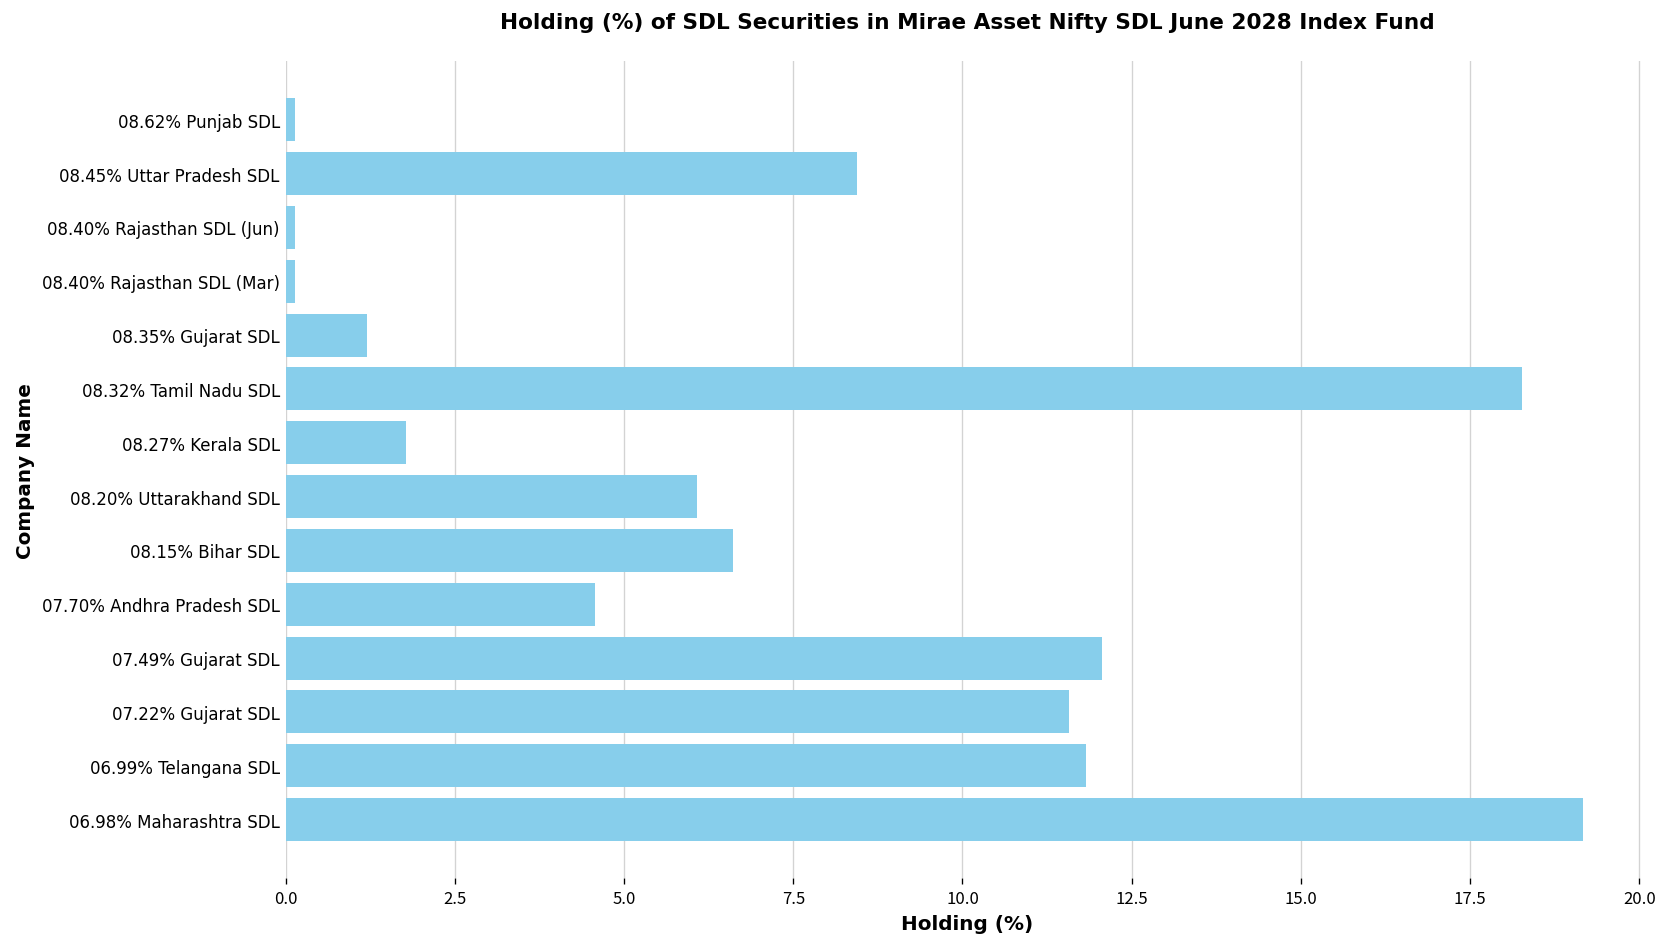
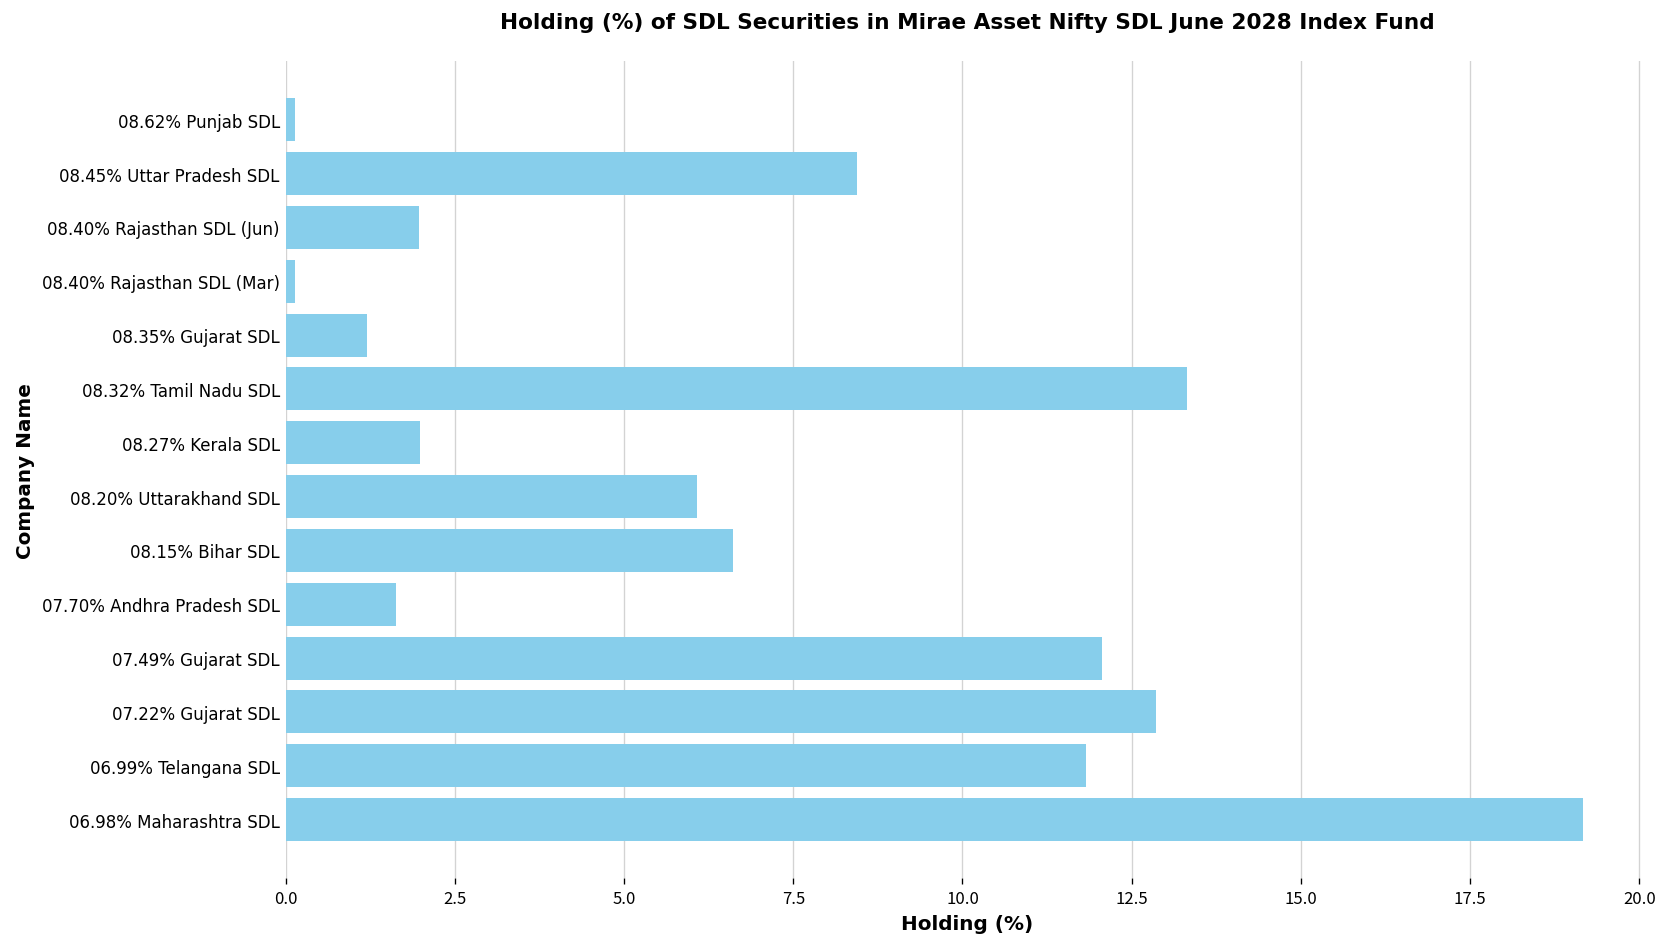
08.40% Rajasthan SDL (Jun): 0.1 -> 2.0
08.32% Tamil Nadu SDL: 18.3 -> 13.3
08.27% Kerala SDL: 1.8 -> 2.0
07.70% Andhra Pradesh SDL: 4.6 -> 1.6
07.22% Gujarat SDL: 11.6 -> 12.9
